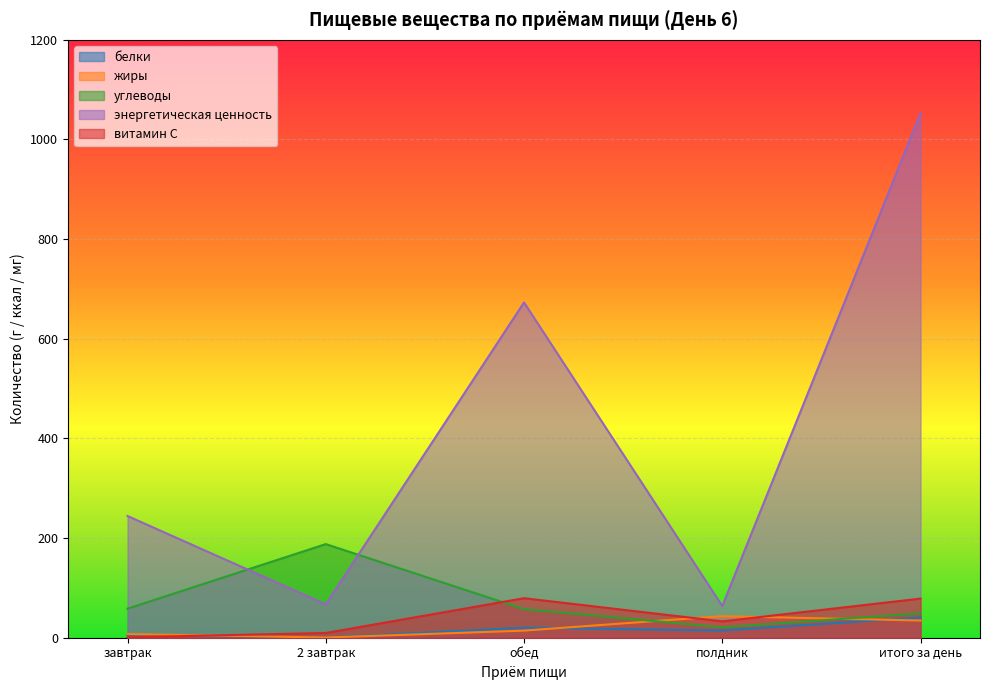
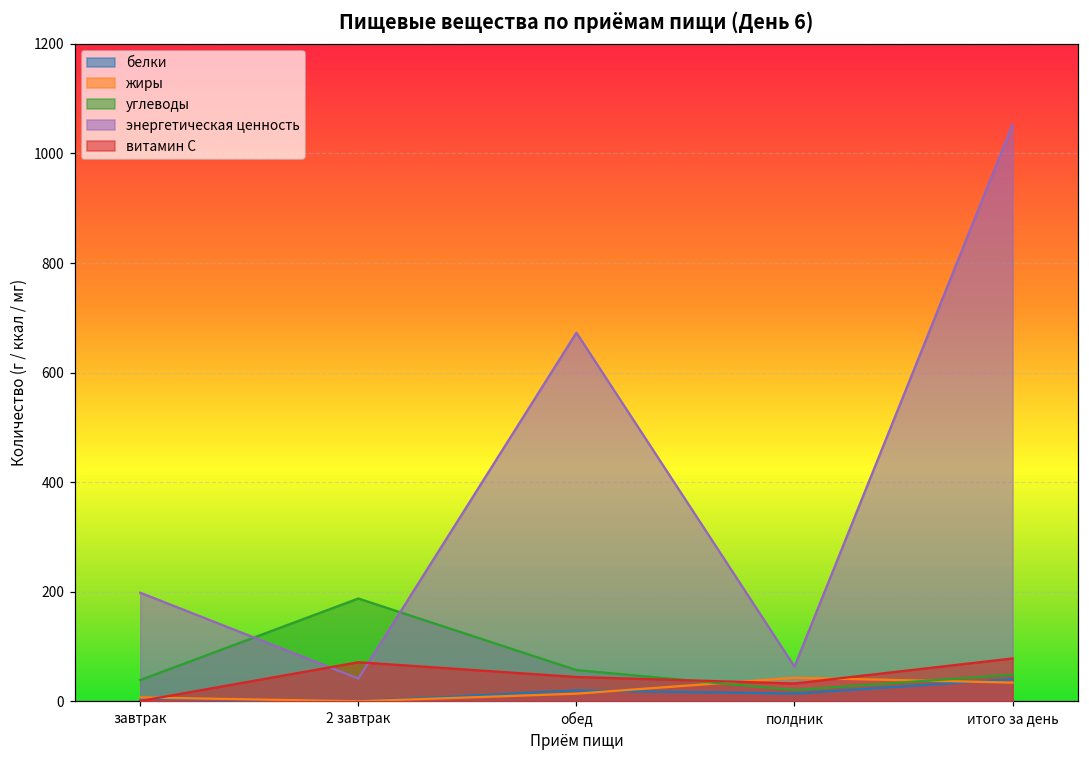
углеводы, завтрак: 60 -> 40
энергетическая ценность, завтрак: 240 -> 200
энергетическая ценность, 2 завтрак: 70 -> 40
витамин С, 2 завтрак: 10 -> 70
витамин С, обед: 80 -> 40
